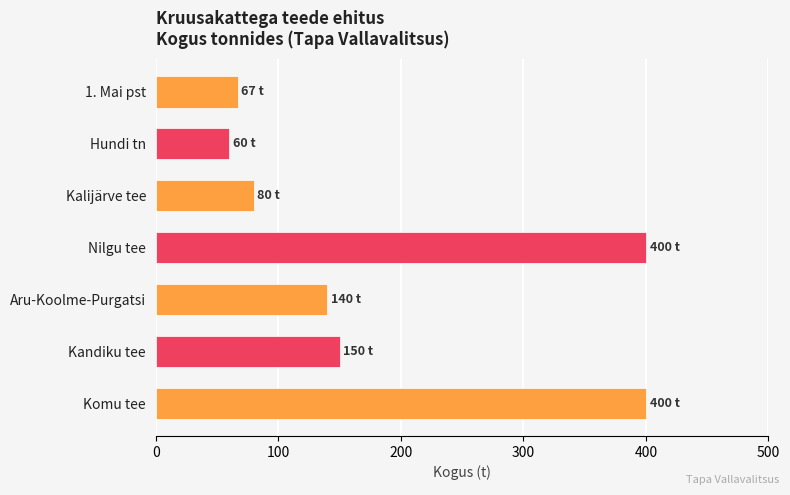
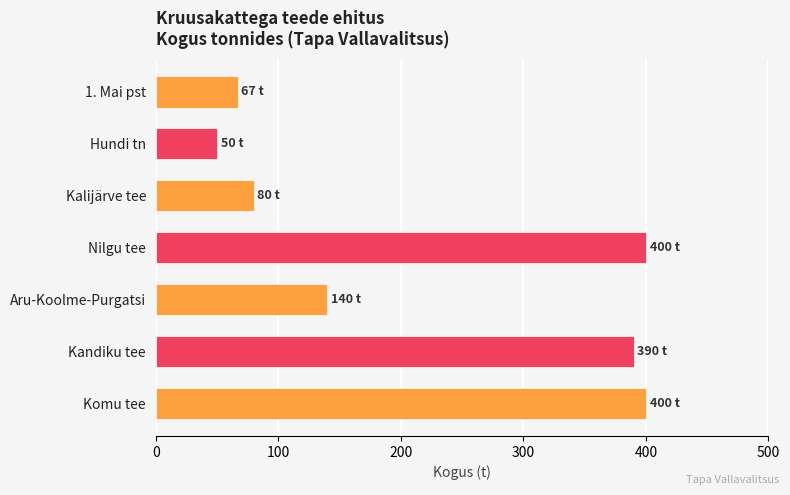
Hundi tn: 60 -> 50
Kandiku tee: 150 -> 390
